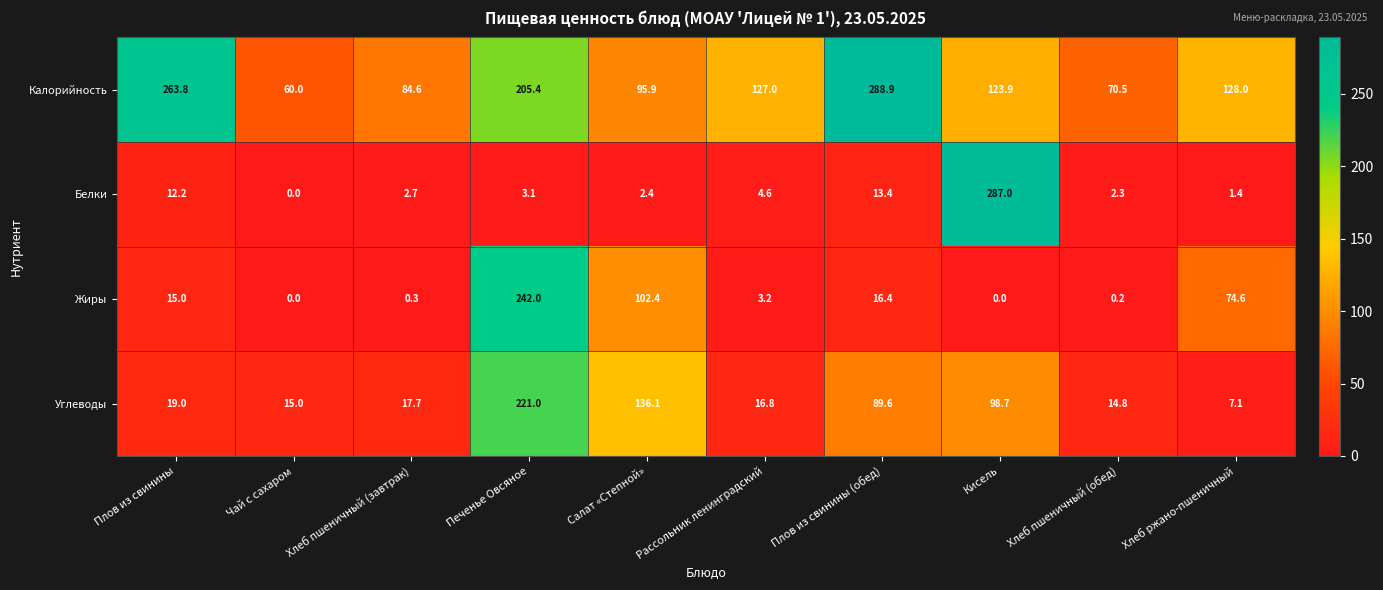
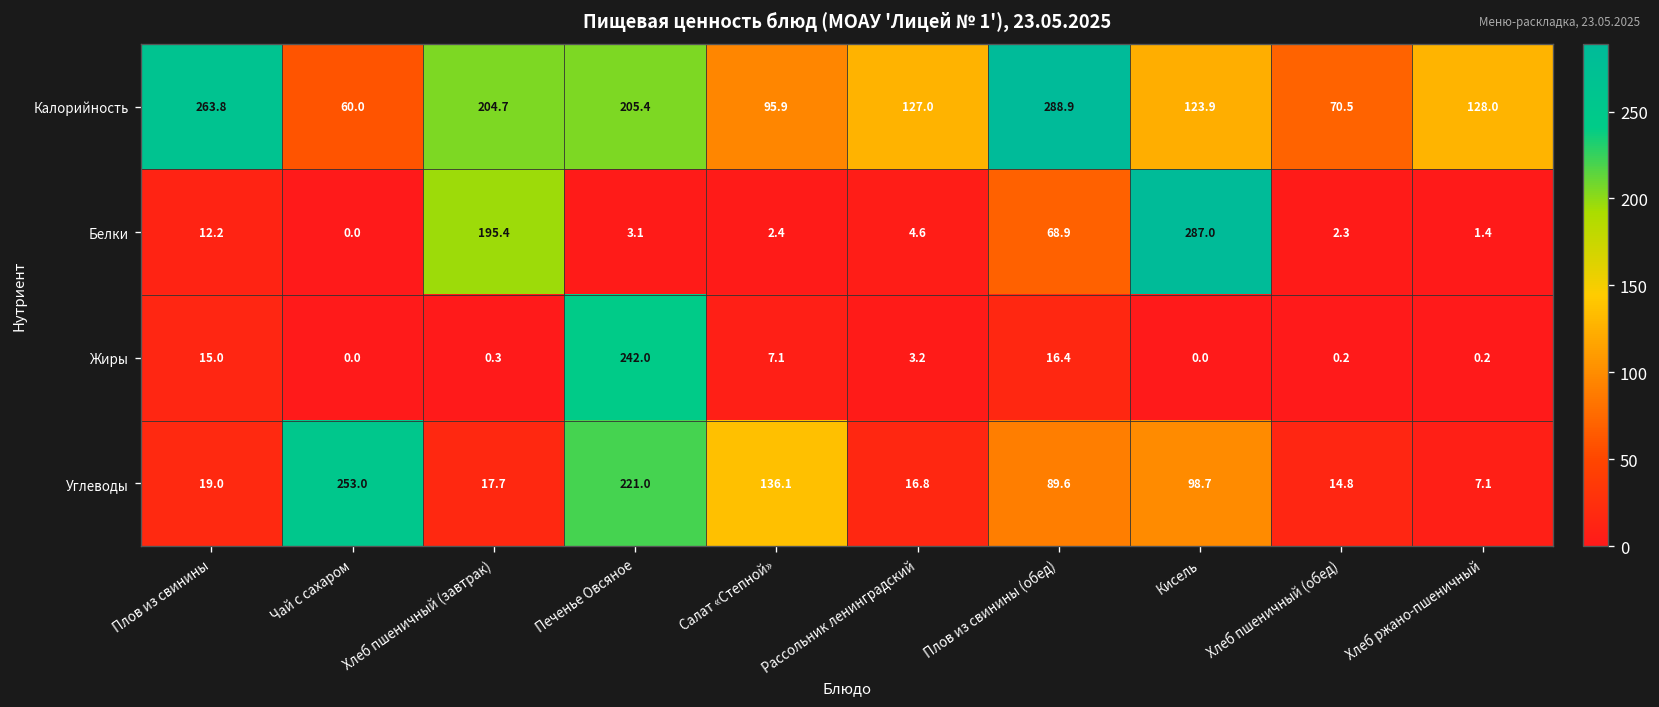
Калорийность, Хлеб пшеничный (завтрак): 84.6 -> 204.7
Белки, Хлеб пшеничный (завтрак): 2.7 -> 195.4
Белки, Плов из свинины (обед): 13.4 -> 68.9
Жиры, Салат «Степной»: 102.4 -> 7.1
Жиры, Хлеб ржано-пшеничный: 74.6 -> 0.2
Углеводы, Чай с сахаром: 15.0 -> 253.0
